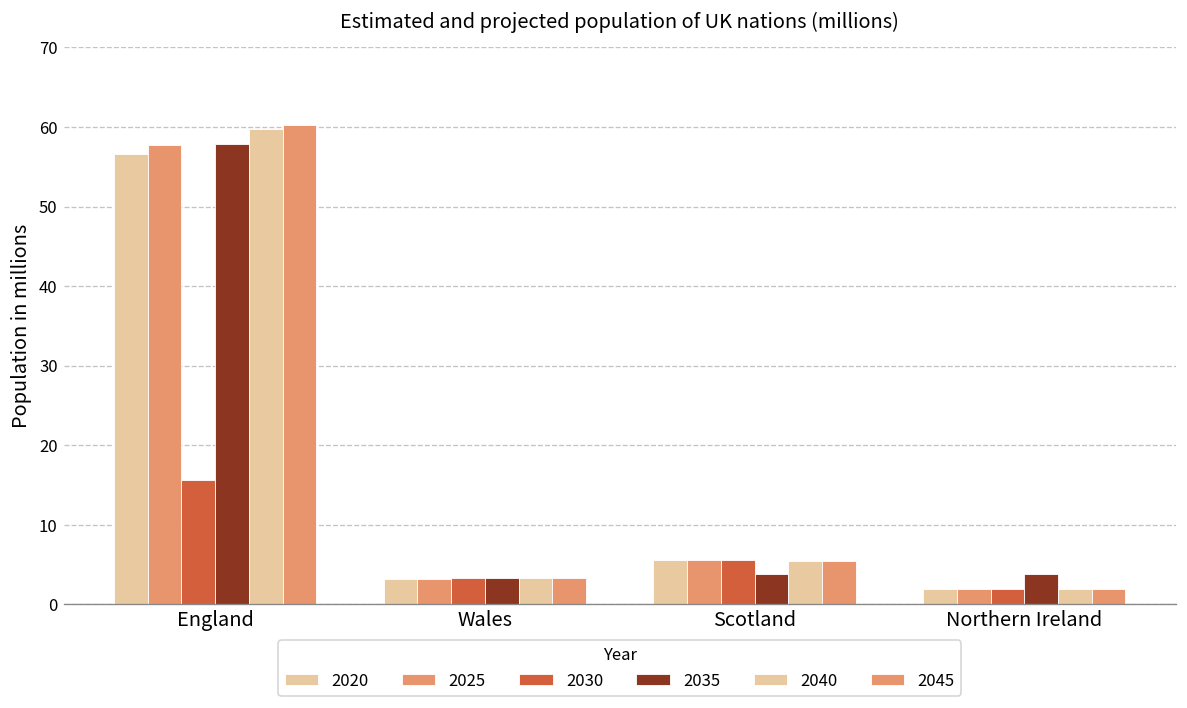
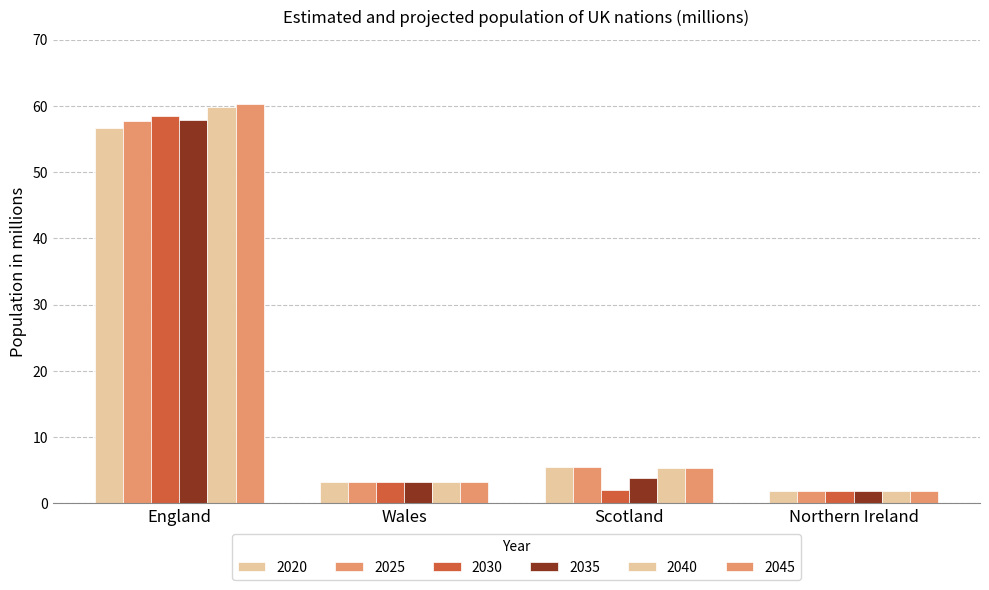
2030, England: 16 -> 59
2030, Scotland: 6 -> 2
2035, Northern Ireland: 4 -> 2
